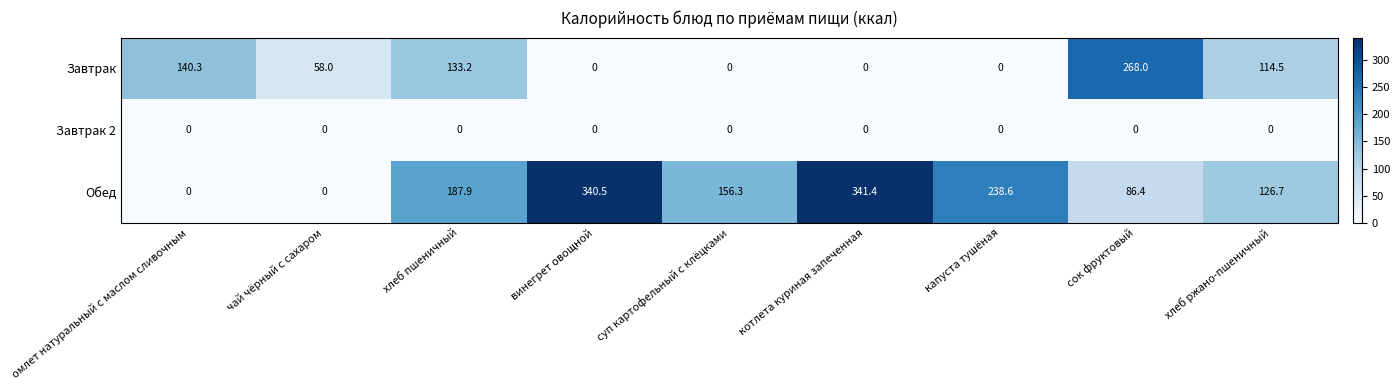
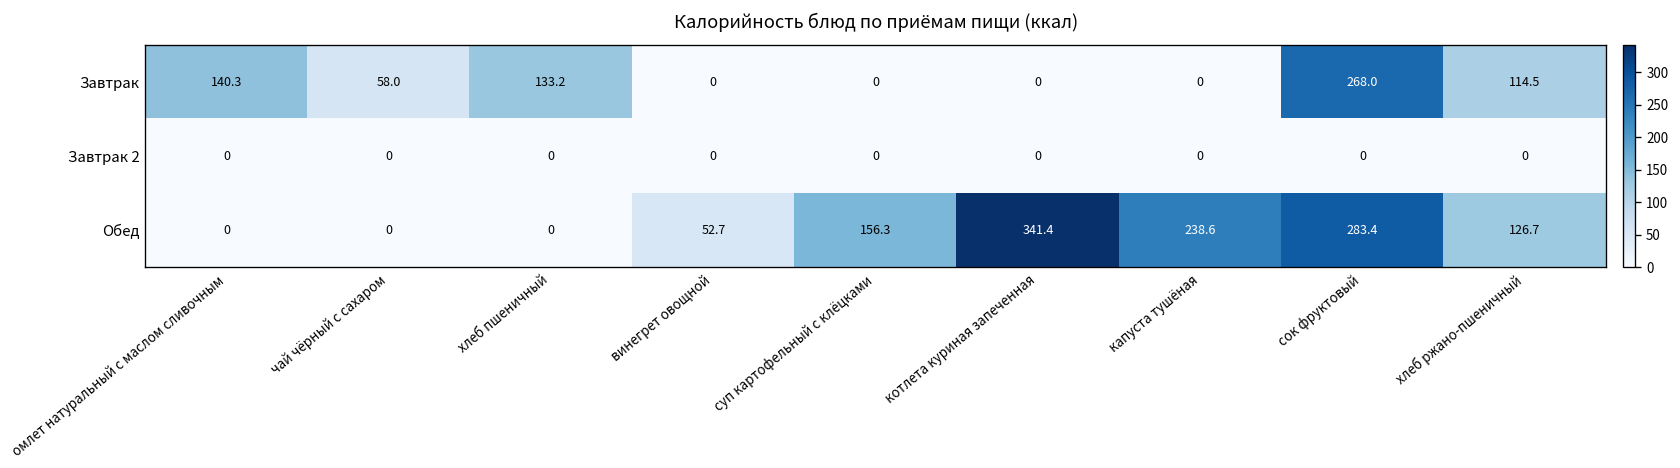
Обед, хлеб пшеничный: 187.9 -> 0
Обед, винегрет овощной: 340.5 -> 52.7
Обед, сок фруктовый: 86.4 -> 283.4
